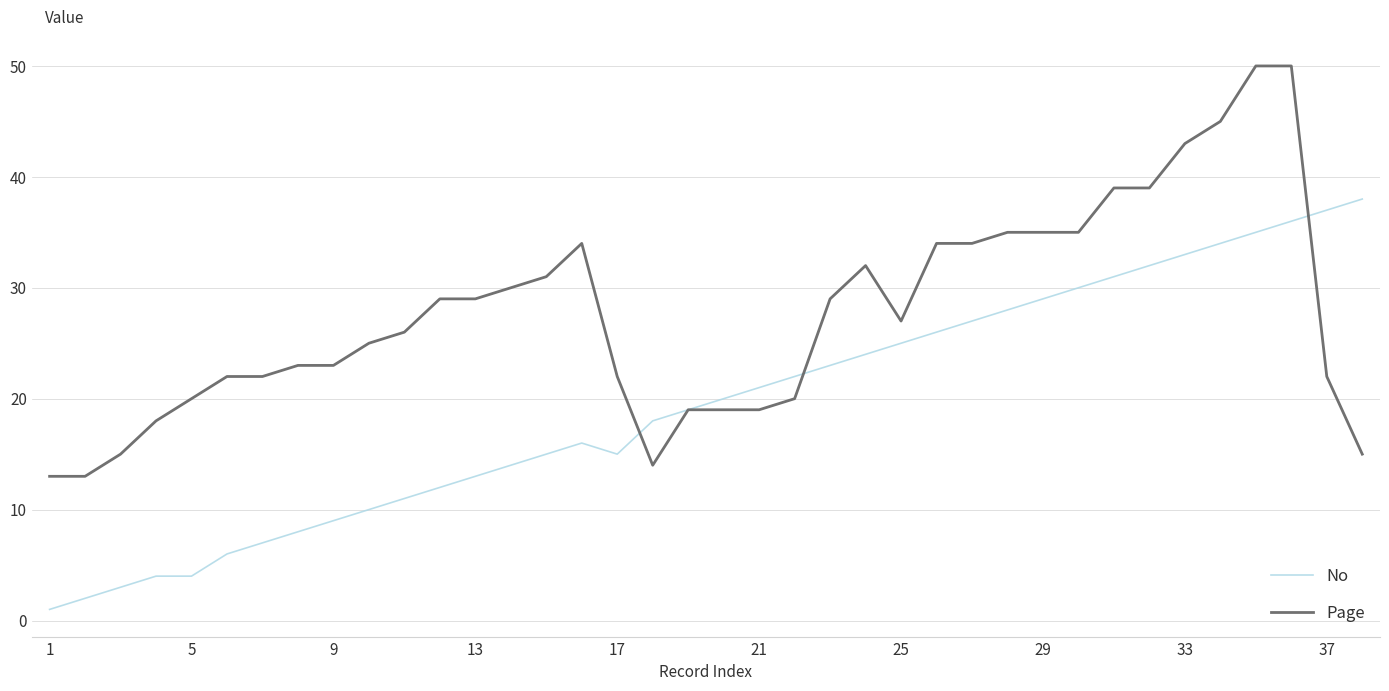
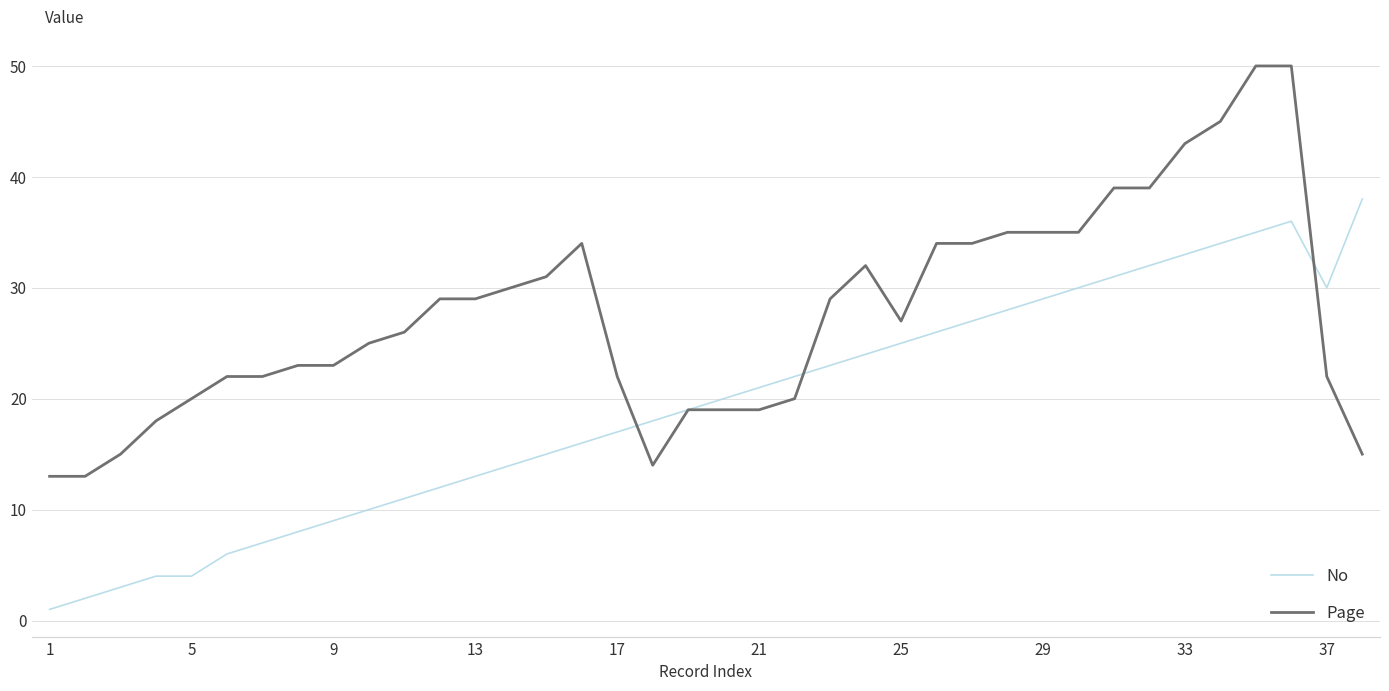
No, 17: 15 -> 17
No, 37: 37 -> 30
